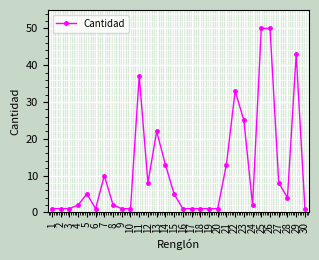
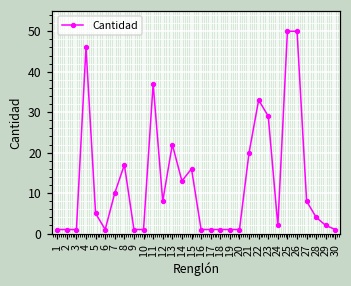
4: 2 -> 46
8: 2 -> 17
15: 5 -> 16
21: 13 -> 20
23: 25 -> 29
29: 43 -> 2
